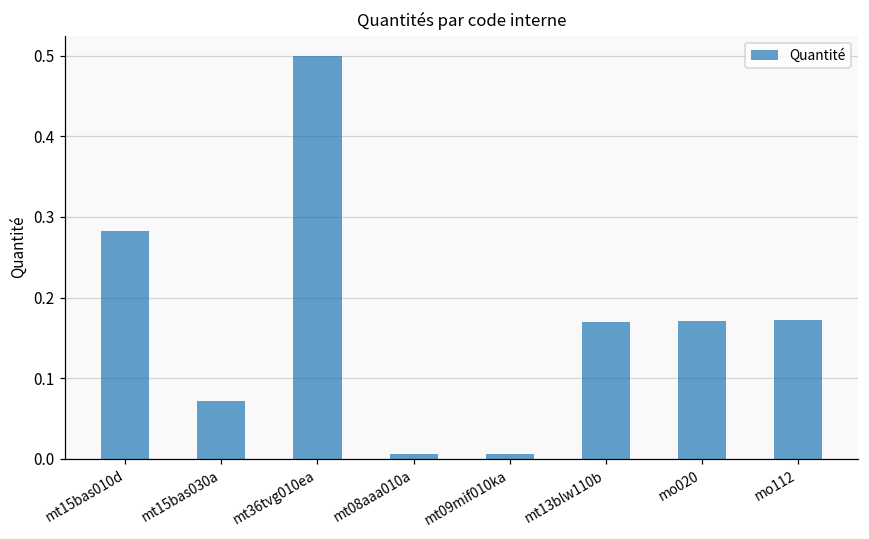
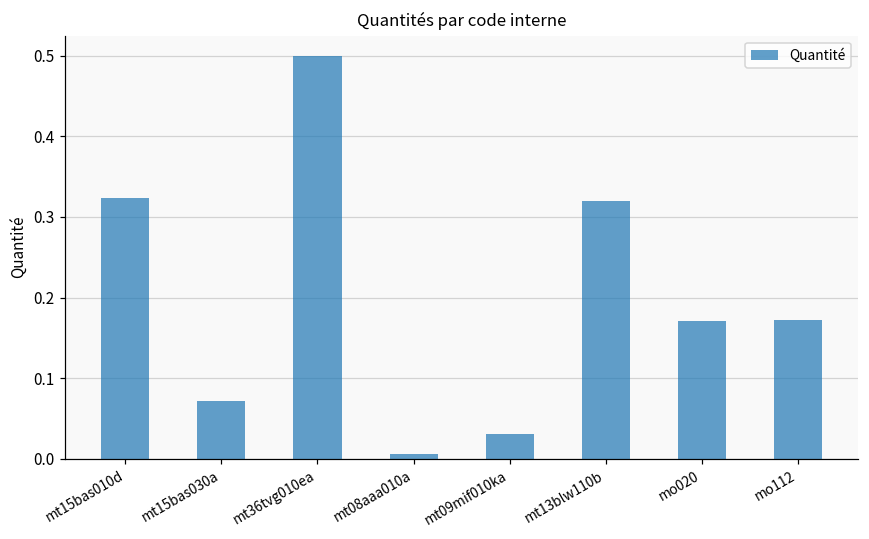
mt15bas010d: 0.28 -> 0.32
mt09mif010ka: 0.01 -> 0.03
mt13blw110b: 0.17 -> 0.32
